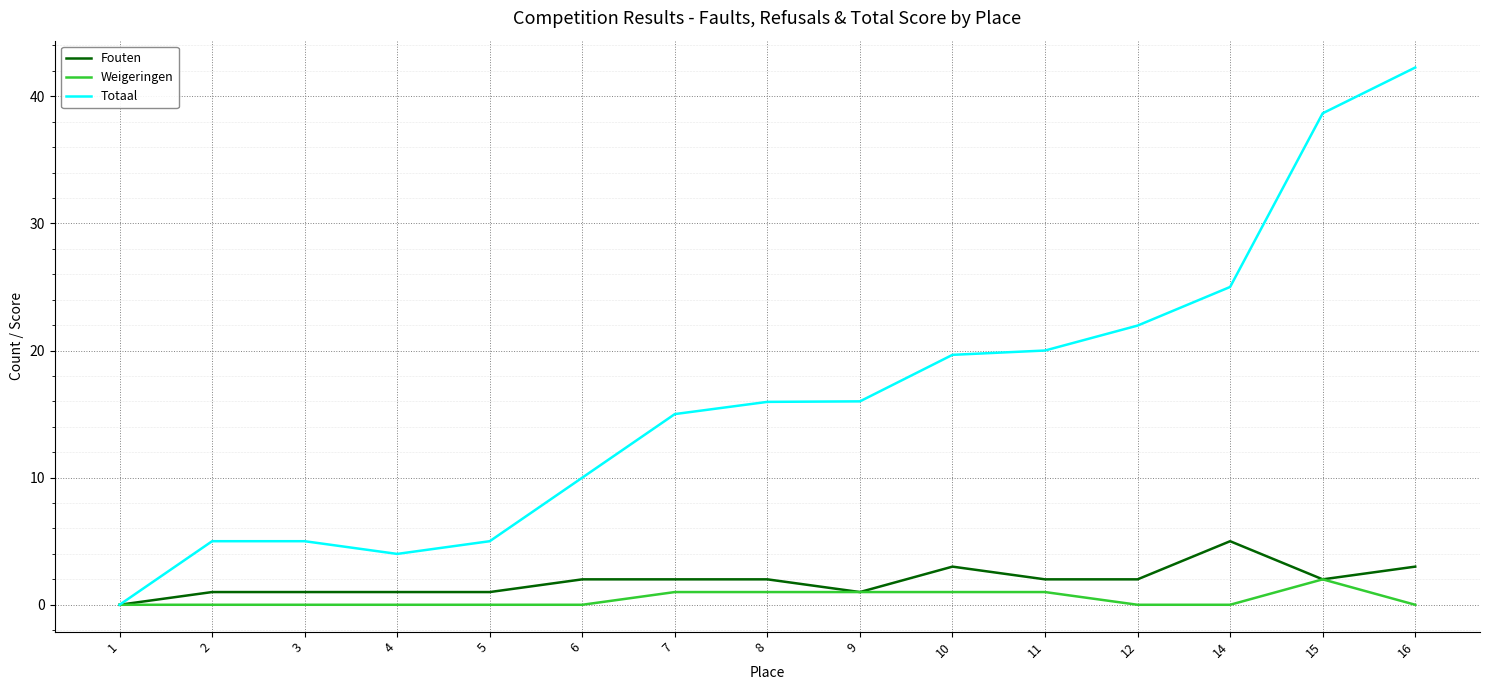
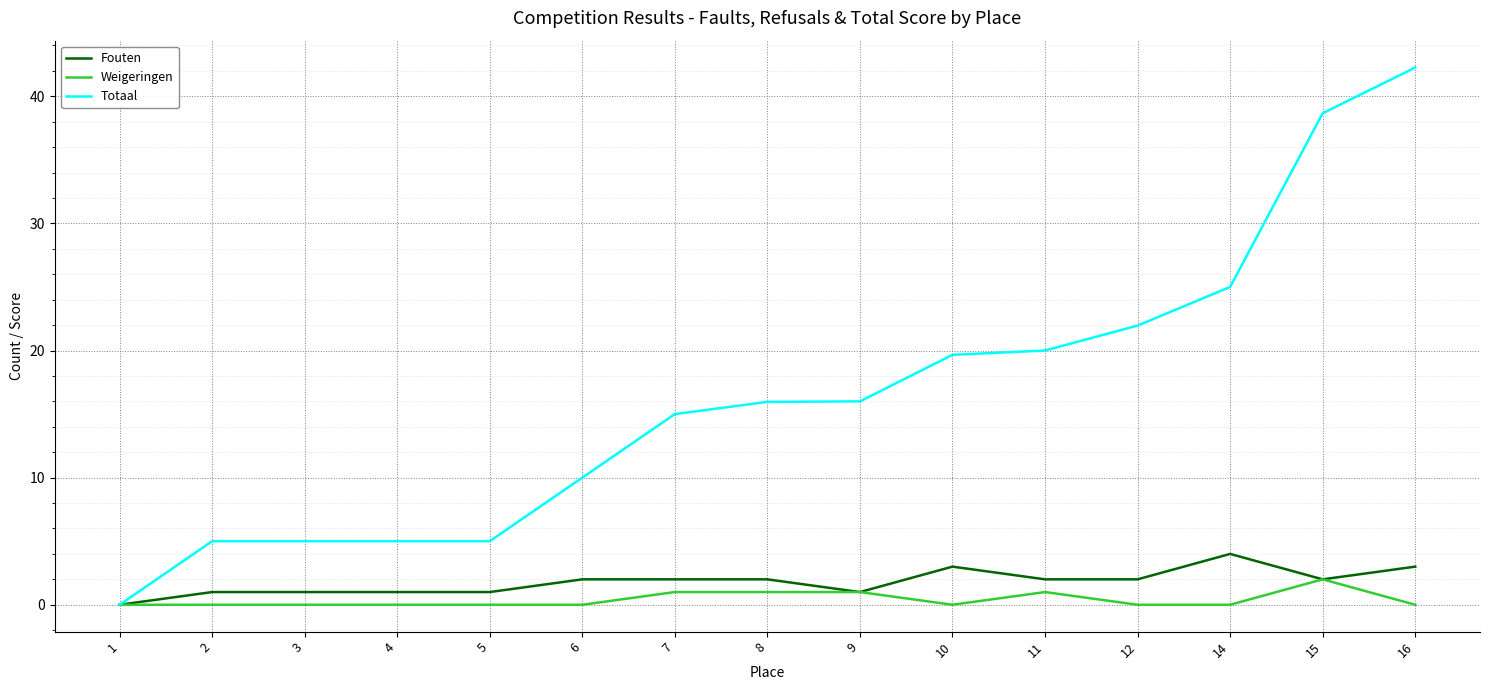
Totaal, 4: 4 -> 5
Weigeringen, 10: 1 -> 0
Fouten, 14: 5 -> 4
